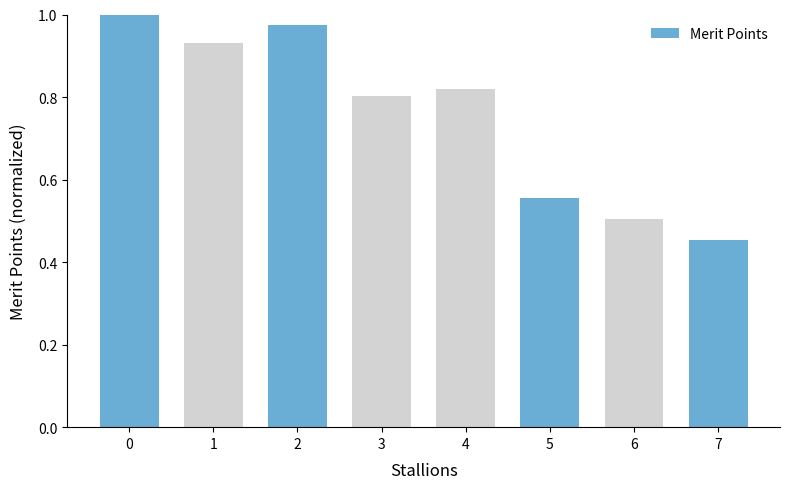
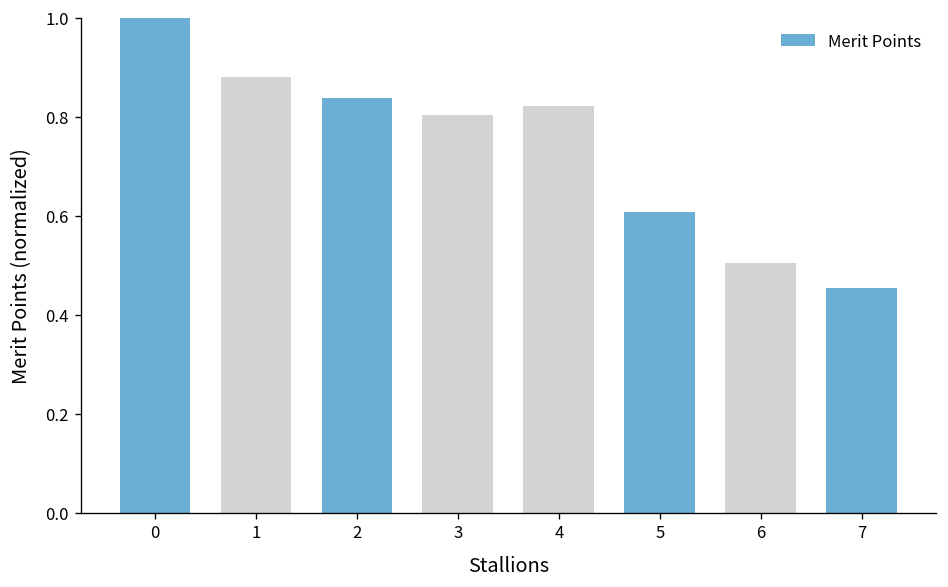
1: 0.93 -> 0.88
2: 0.97 -> 0.84
5: 0.56 -> 0.61
